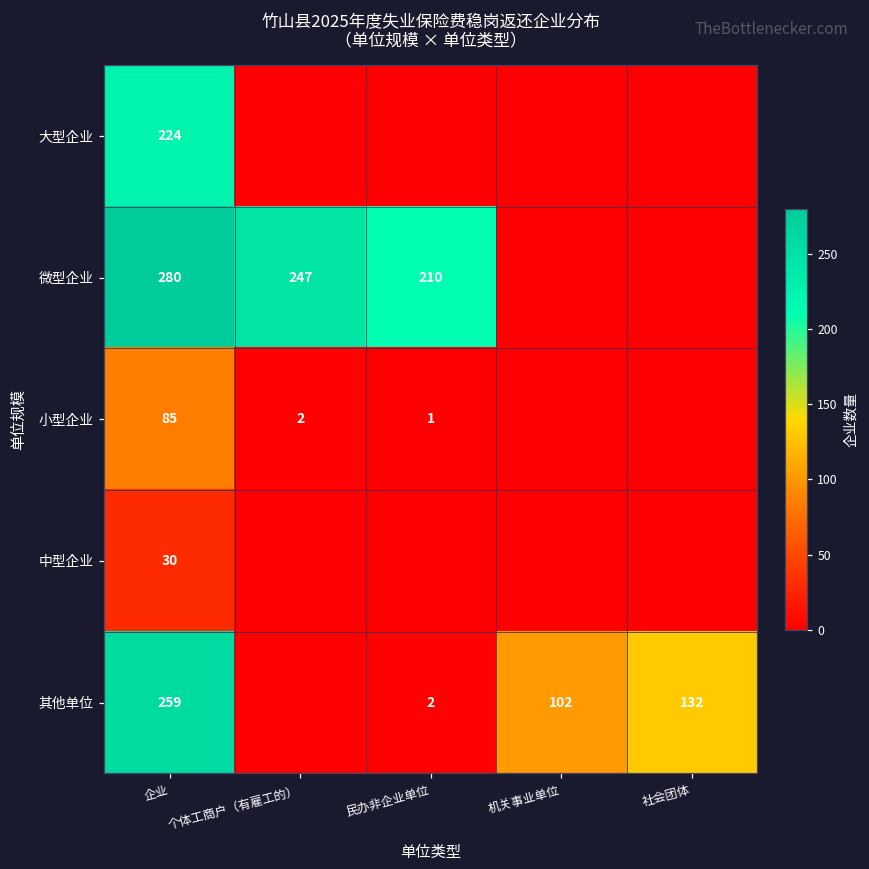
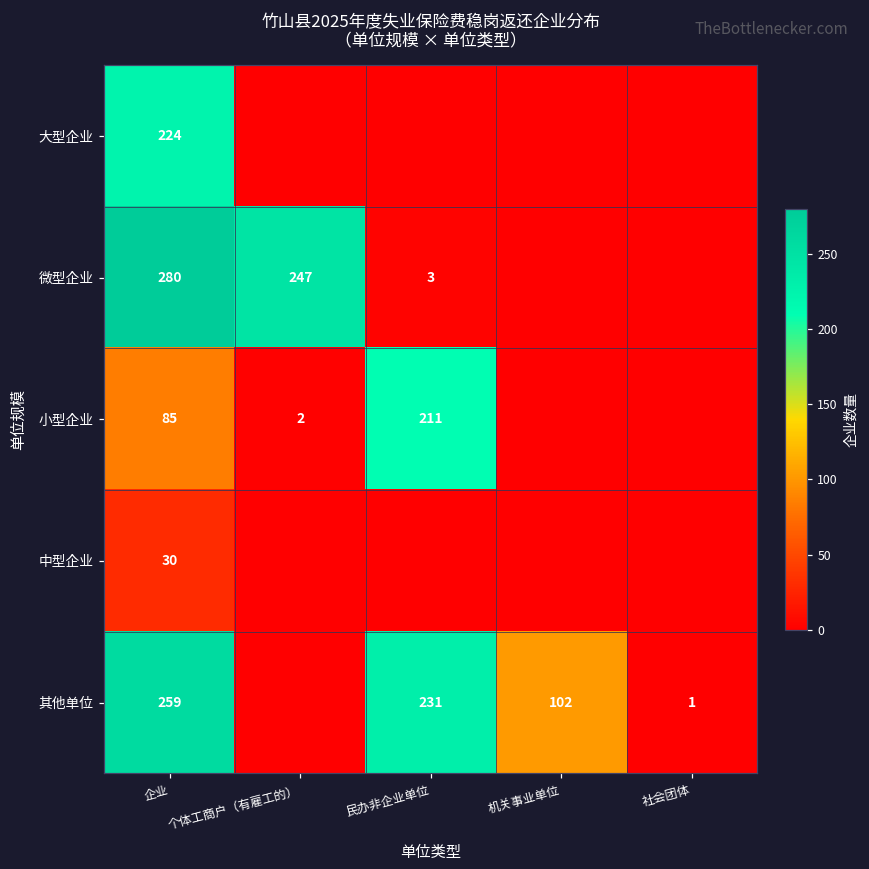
微型企业, 民办非企业单位: 210 -> 3
小型企业, 民办非企业单位: 1 -> 211
其他单位, 民办非企业单位: 2 -> 231
其他单位, 社会团体: 132 -> 1
